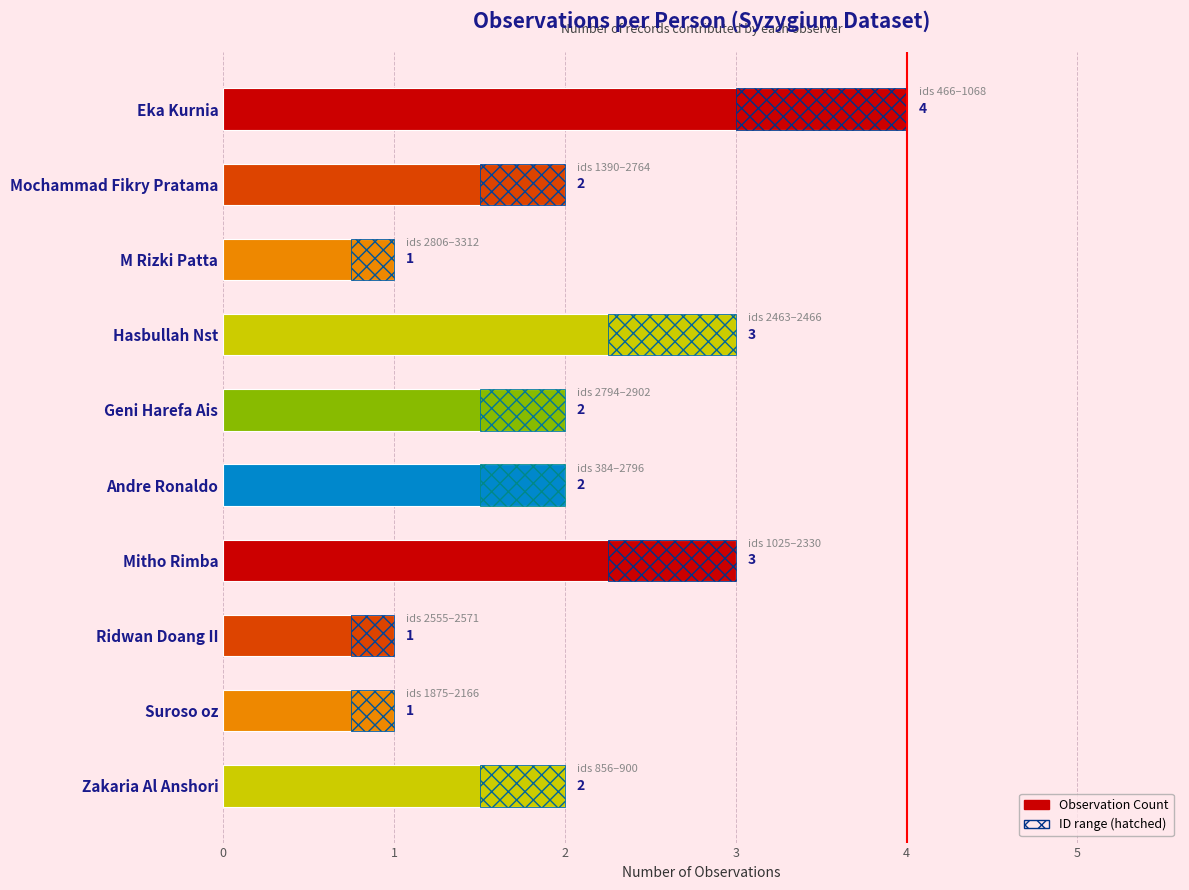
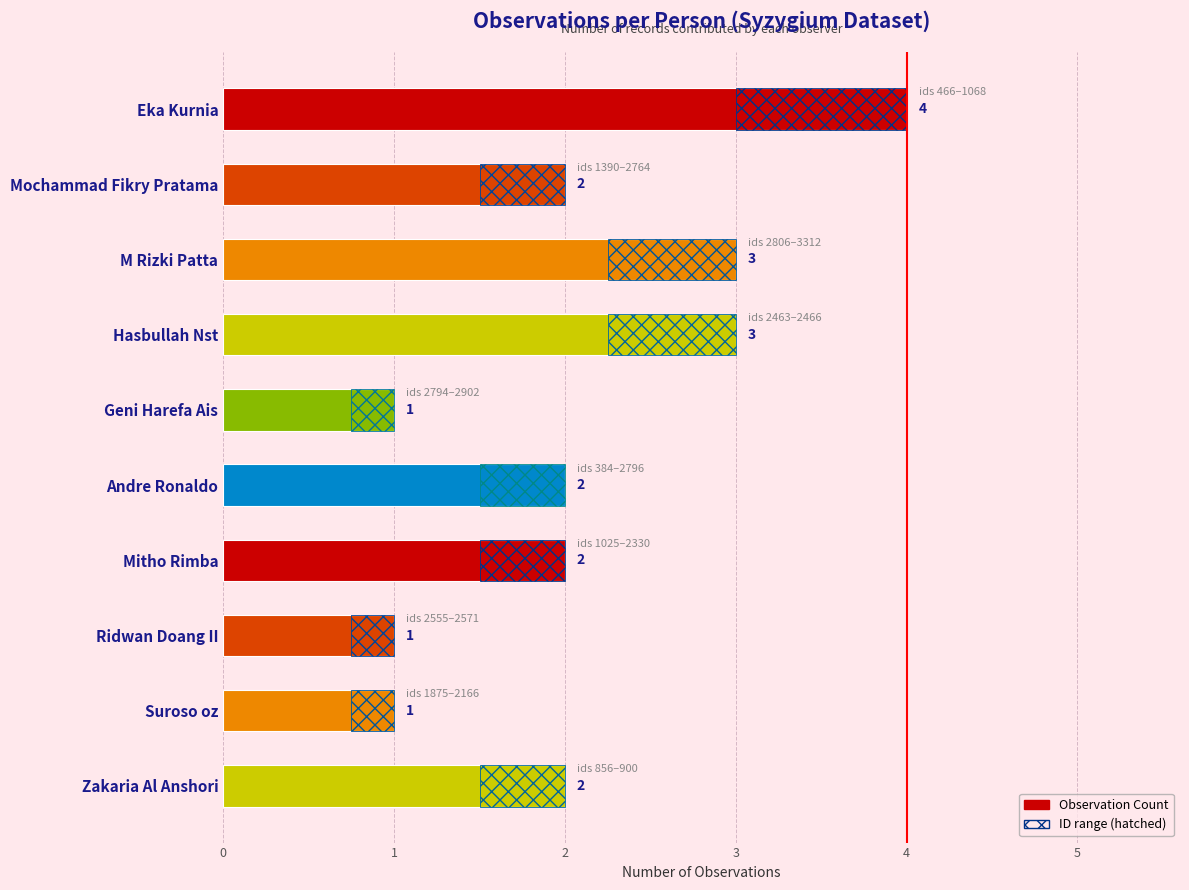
Observation Count, M Rizki Patta: 1 -> 3
Observation Count, Geni Harefa Ais: 2 -> 1
Observation Count, Mitho Rimba: 3 -> 2
